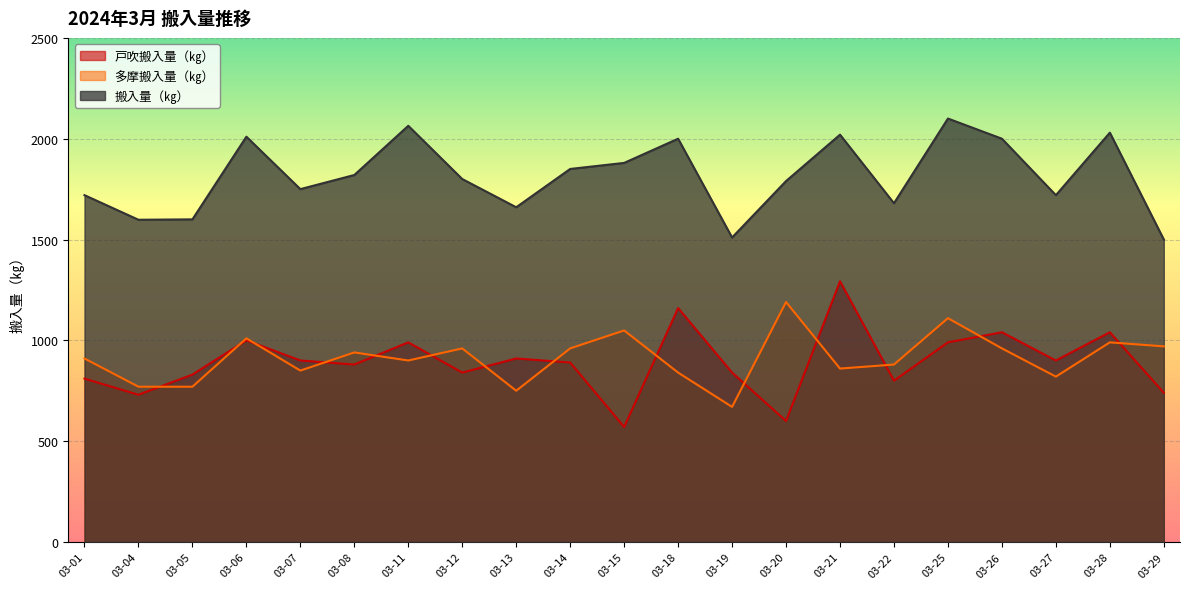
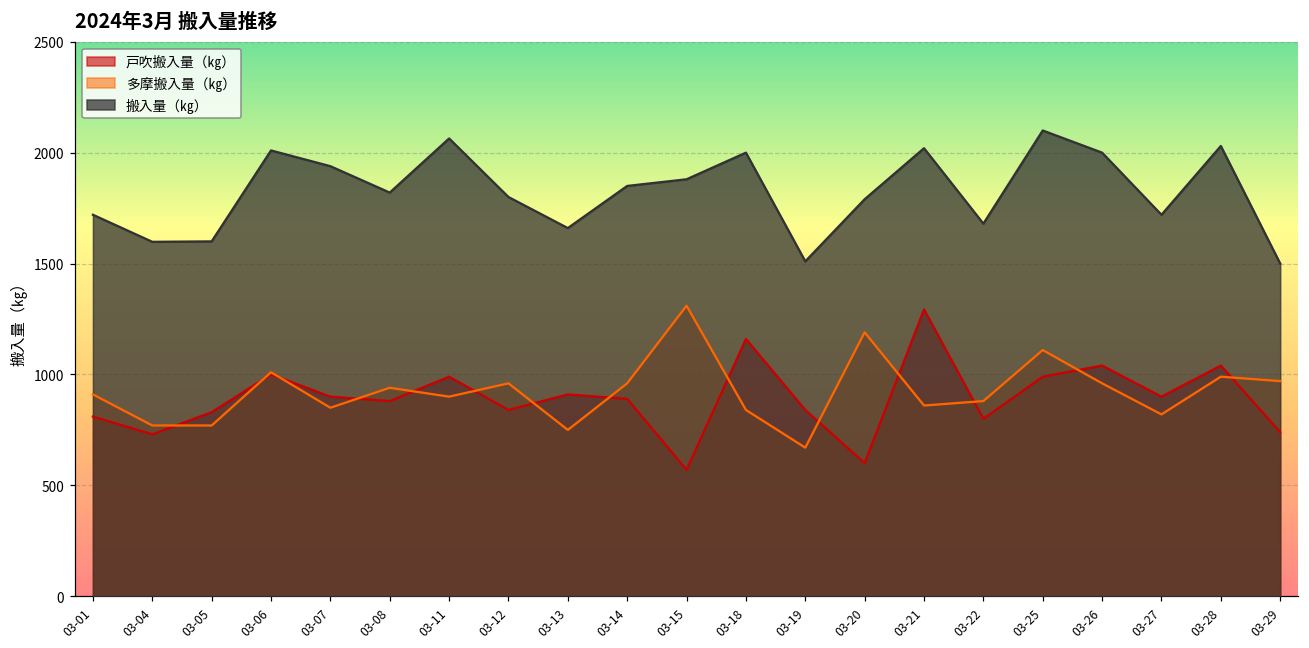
搬入量（㎏）, 03-07: 1750 -> 1940
多摩搬入量（㎏）, 03-15: 1050 -> 1310
